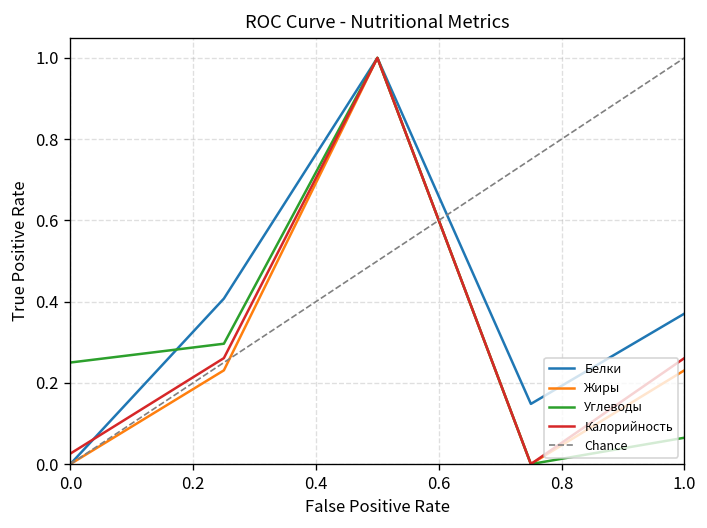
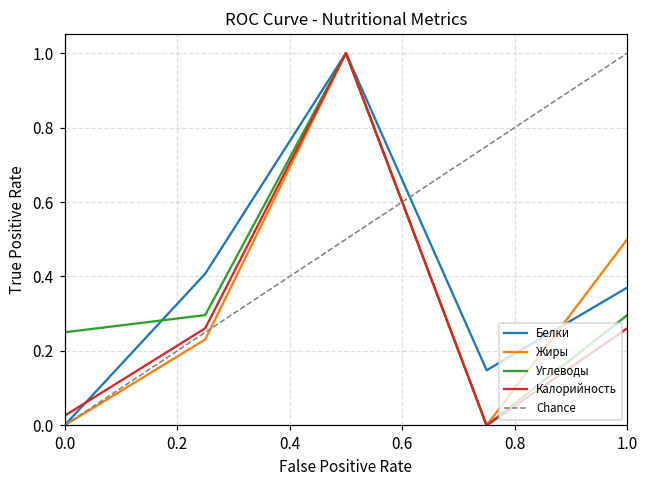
Жиры, 1.0: 0.23 -> 0.50
Углеводы, 1.0: 0.06 -> 0.30
